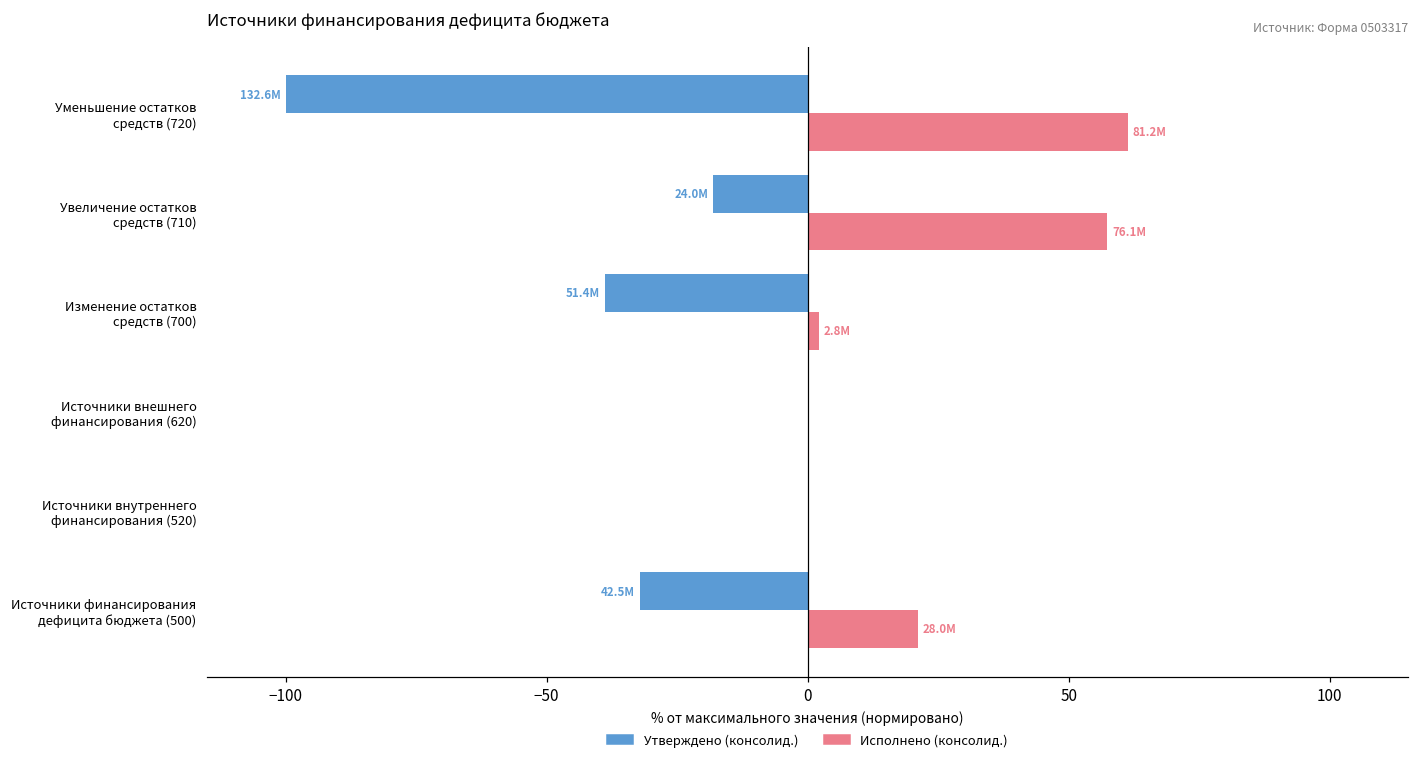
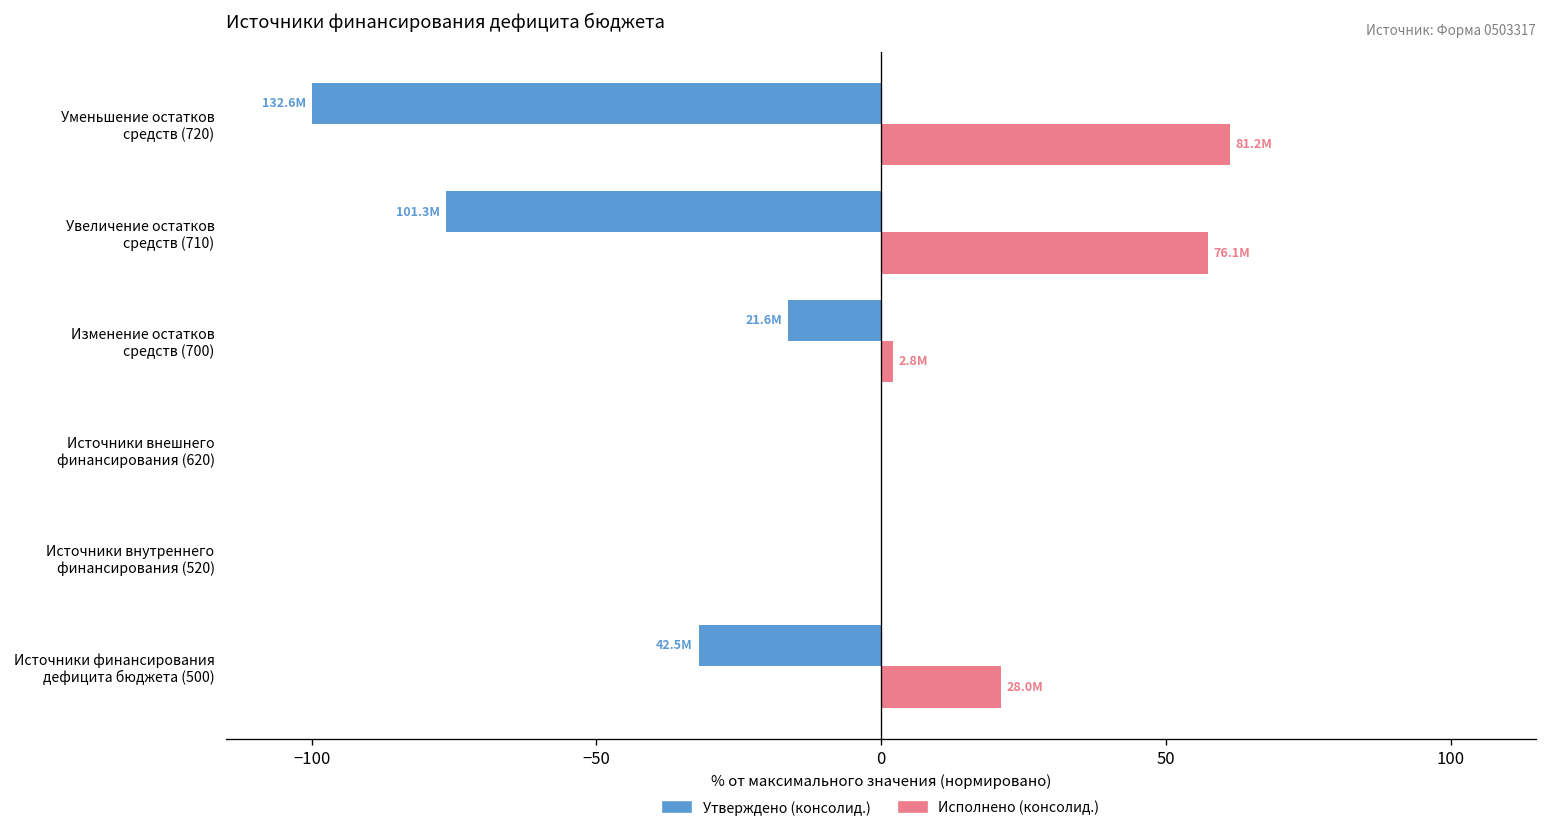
Утверждено (консолид.), Увеличение остатков средств (710): 24.0M -> 101.3M
Утверждено (консолид.), Изменение остатков средств (700): 51.4M -> 21.6M
